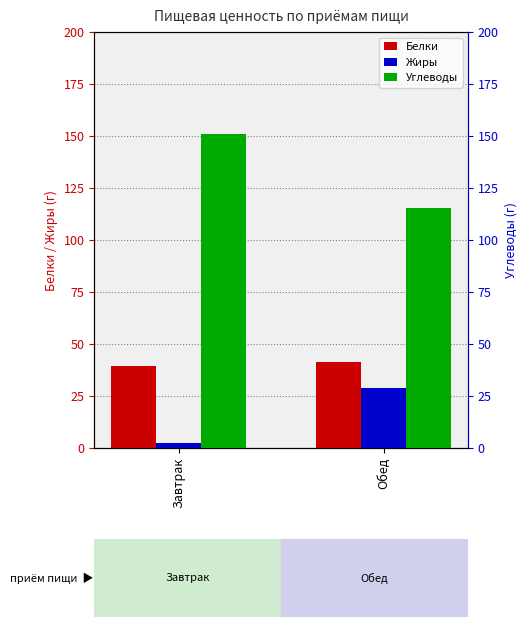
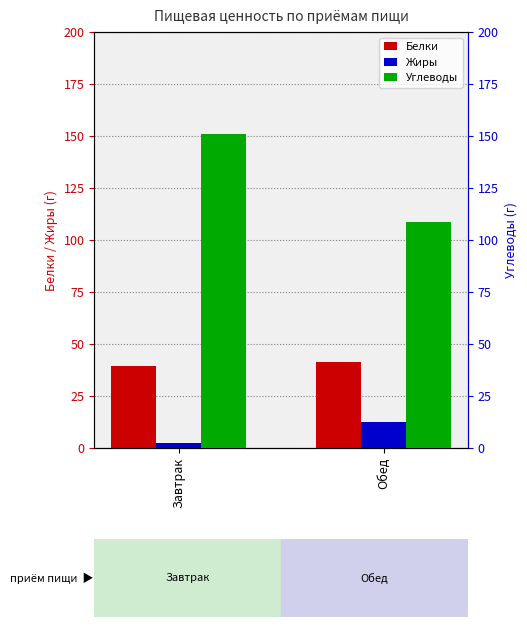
Жиры, Обед: 29 -> 12
Углеводы, Обед: 115 -> 109
